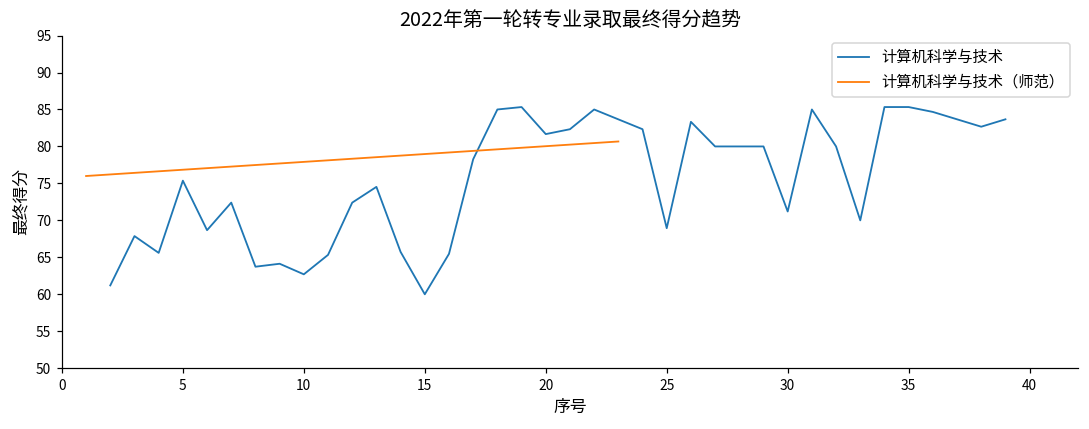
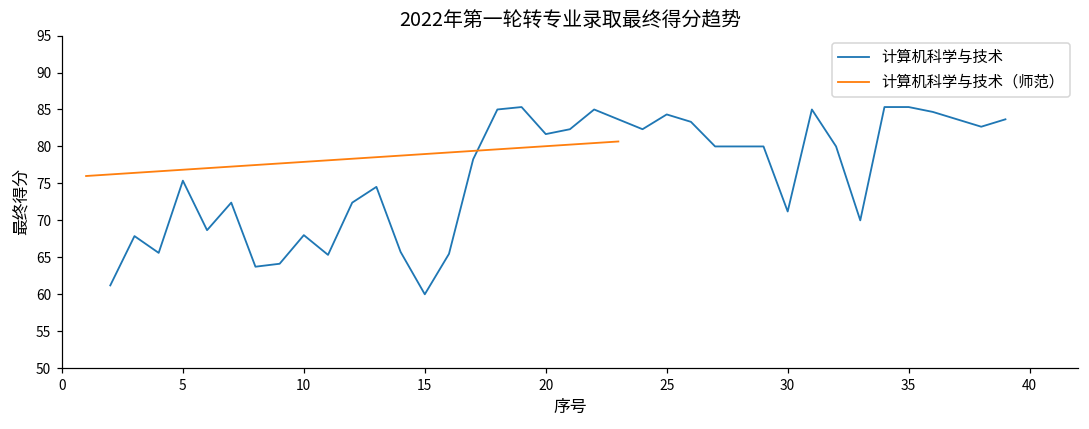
计算机科学与技术, 10: 63 -> 68
计算机科学与技术, 25: 69 -> 84
